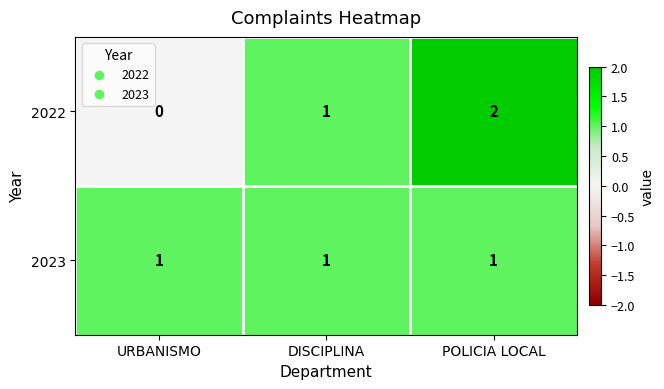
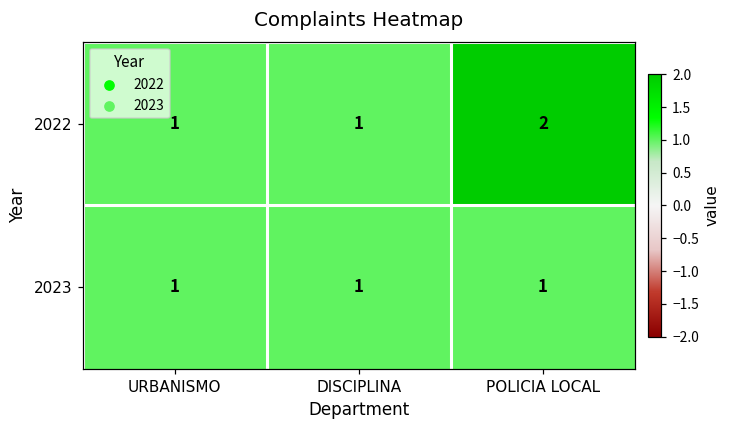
2022, URBANISMO: 0 -> 1
